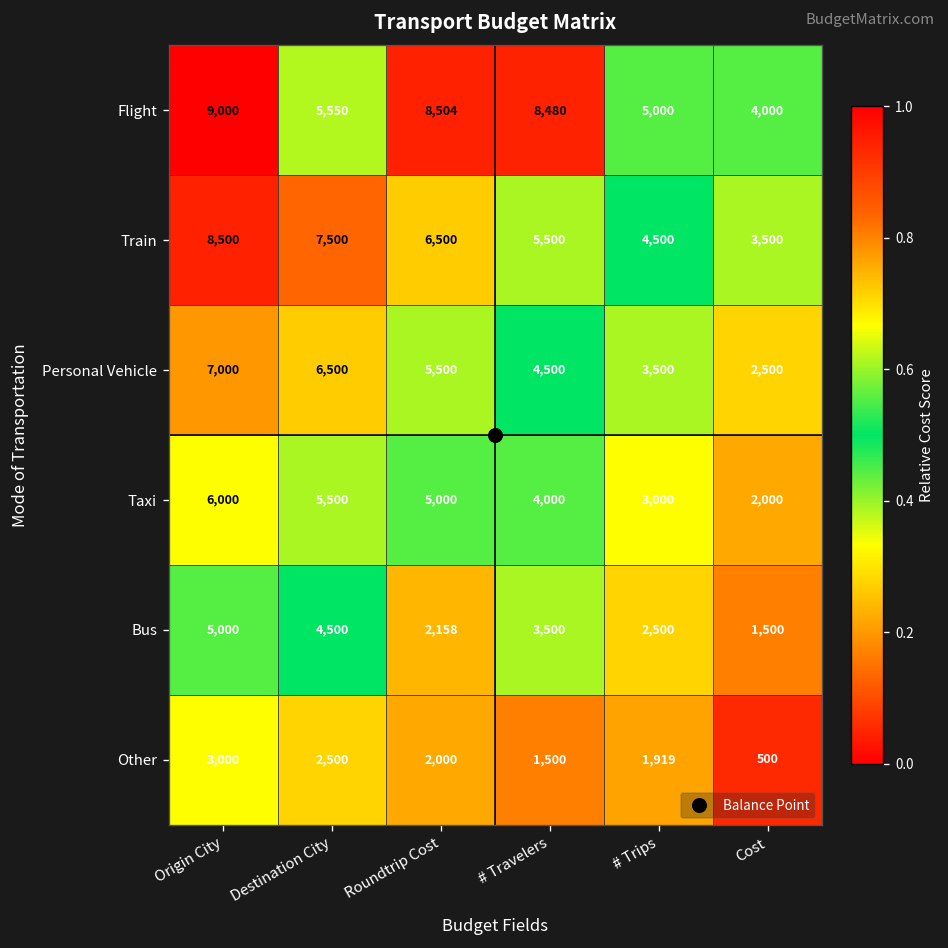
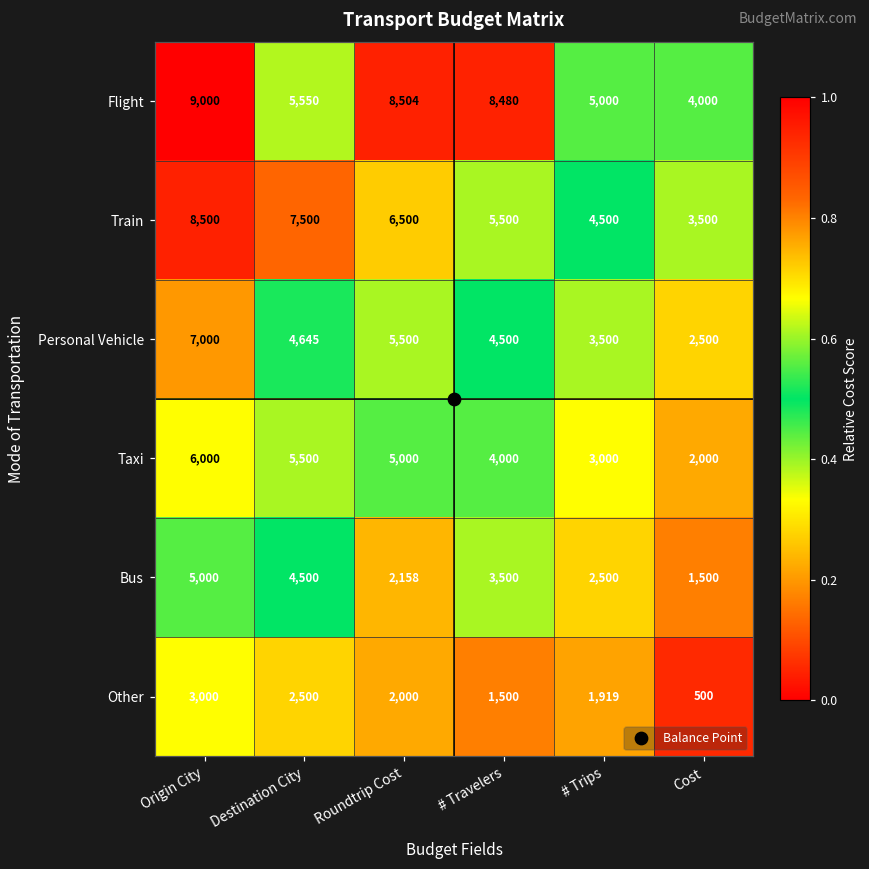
Personal Vehicle, Destination City: 6,500 -> 4,645
